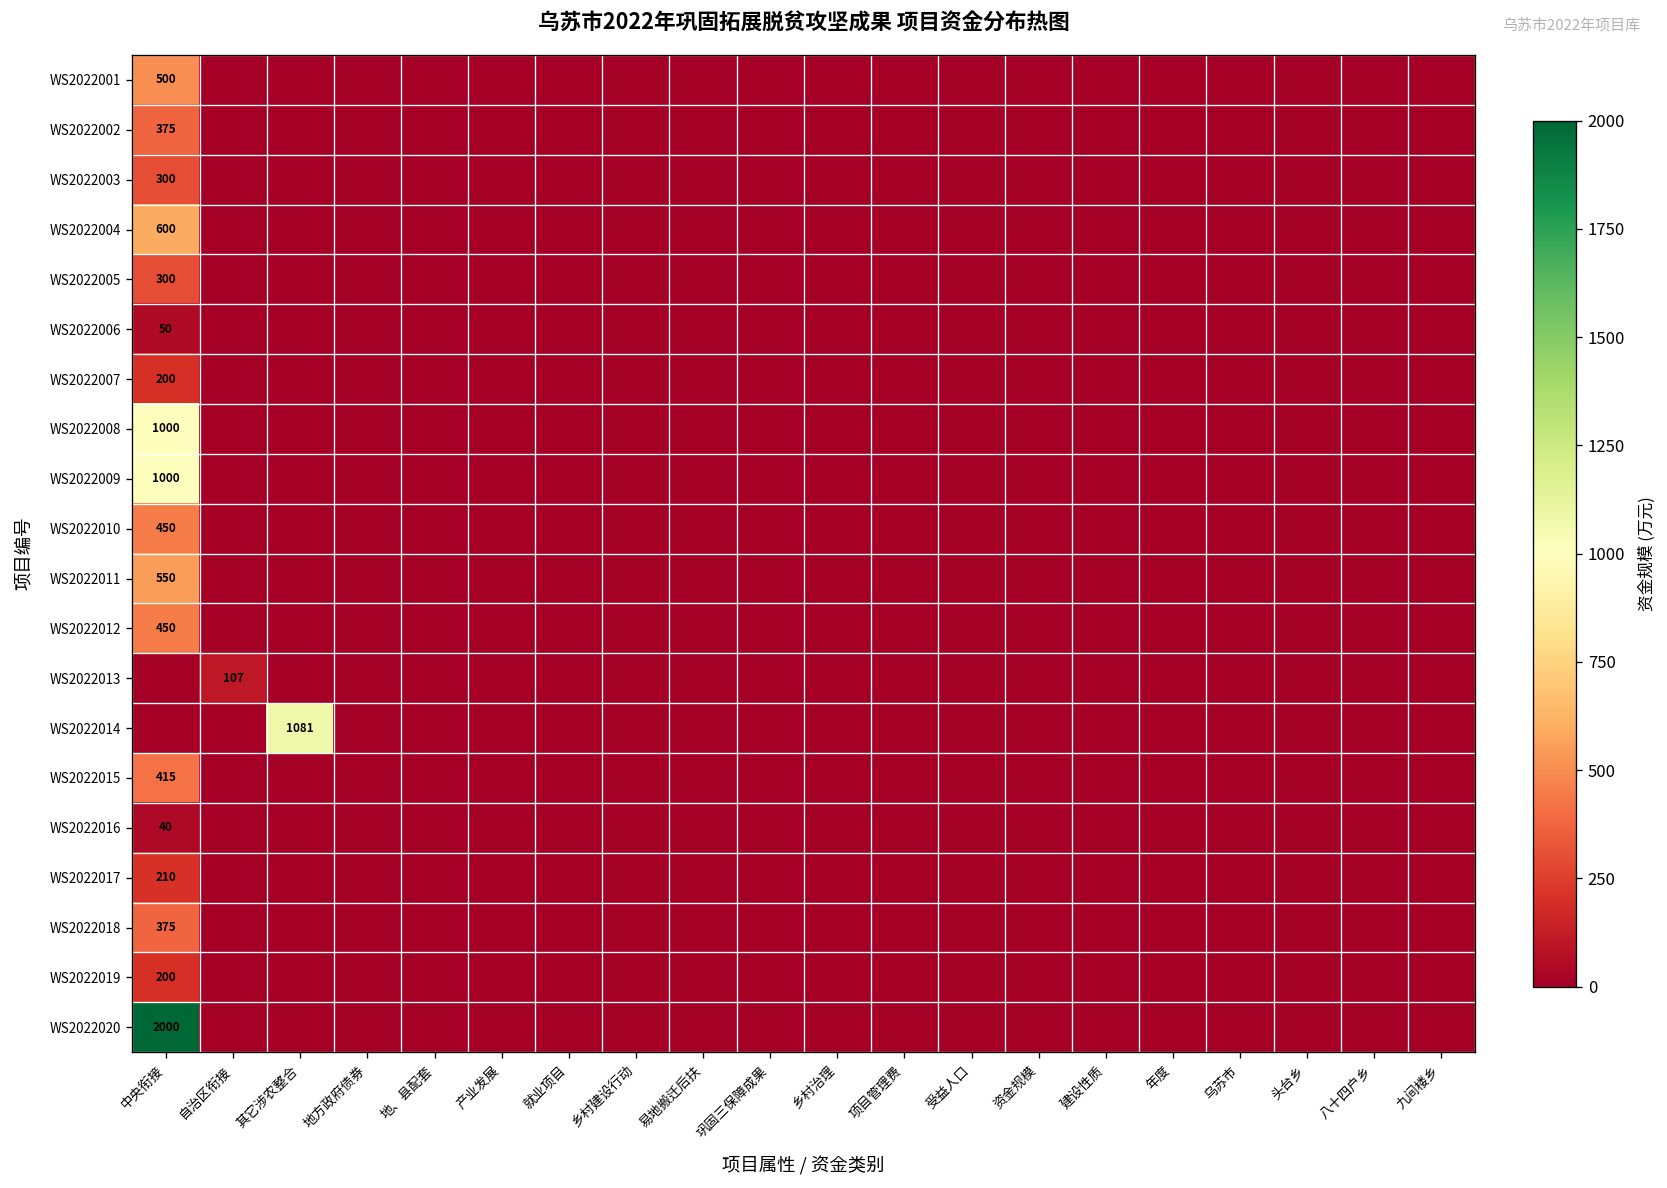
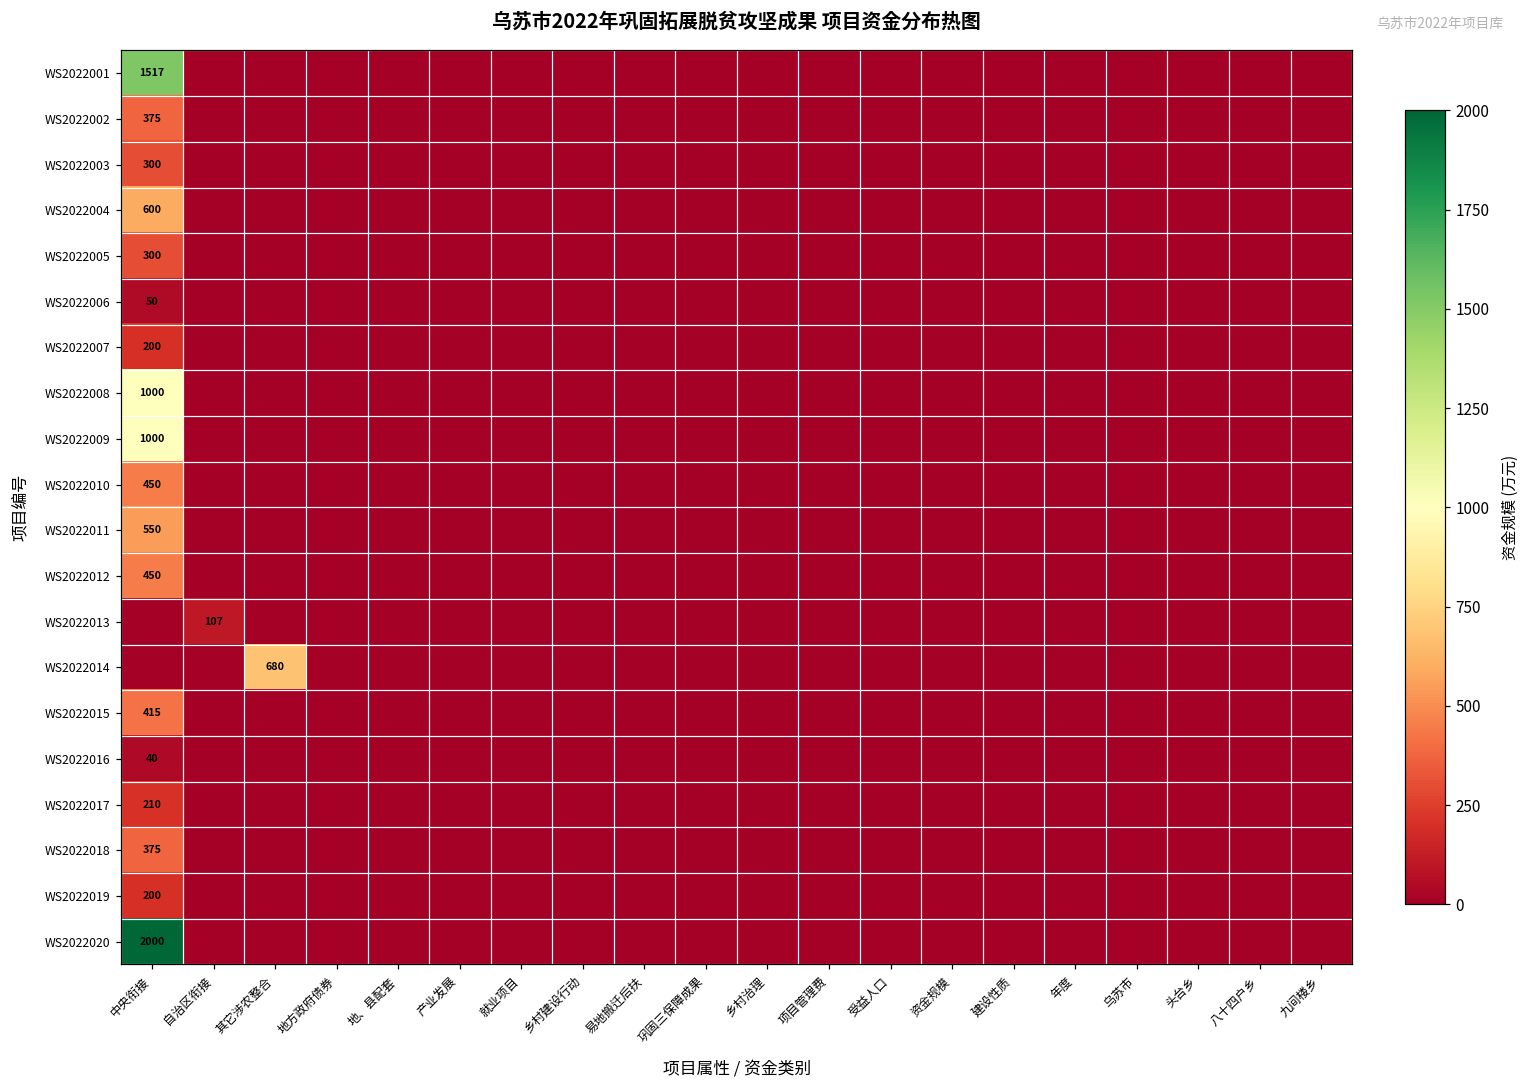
WS2022001, 中央衔接: 500 -> 1517
WS2022014, 其它涉农整合: 1081 -> 680
